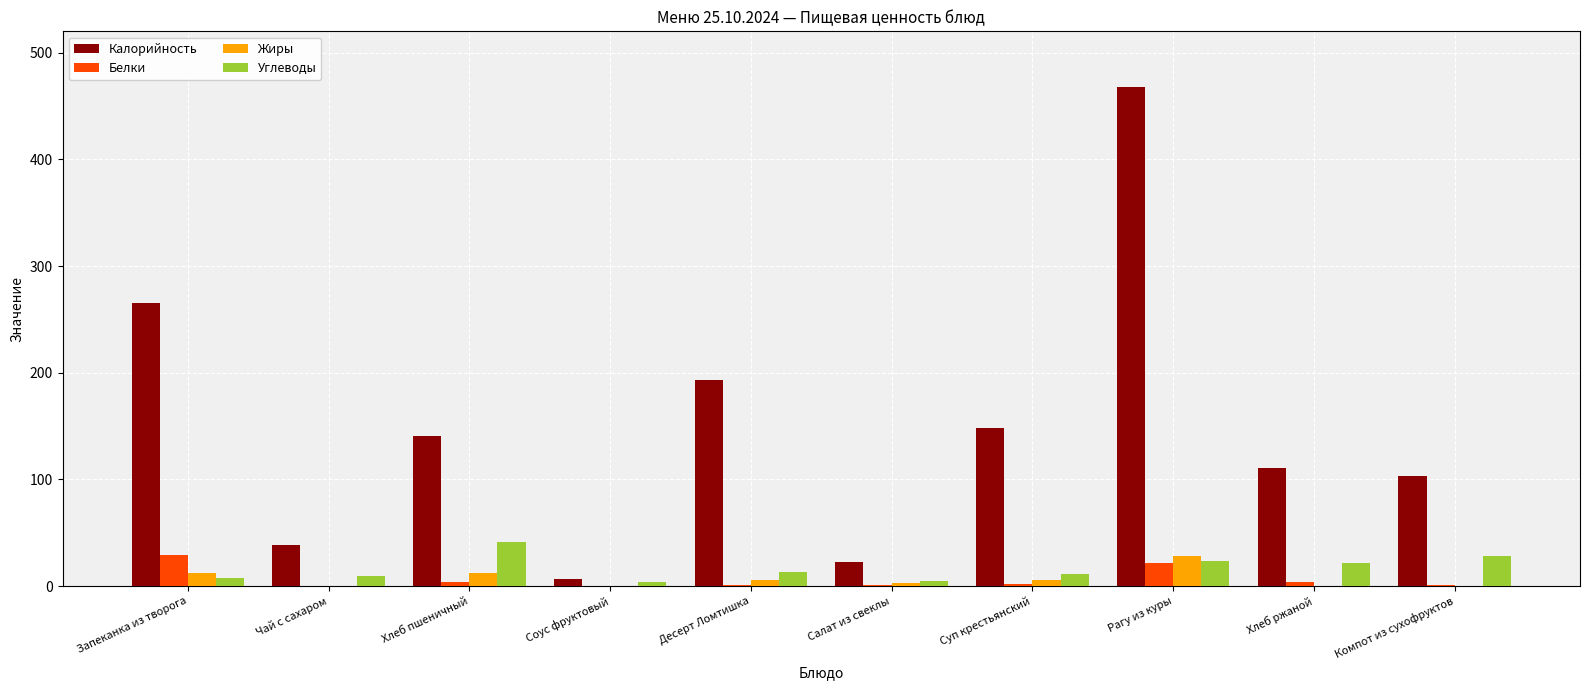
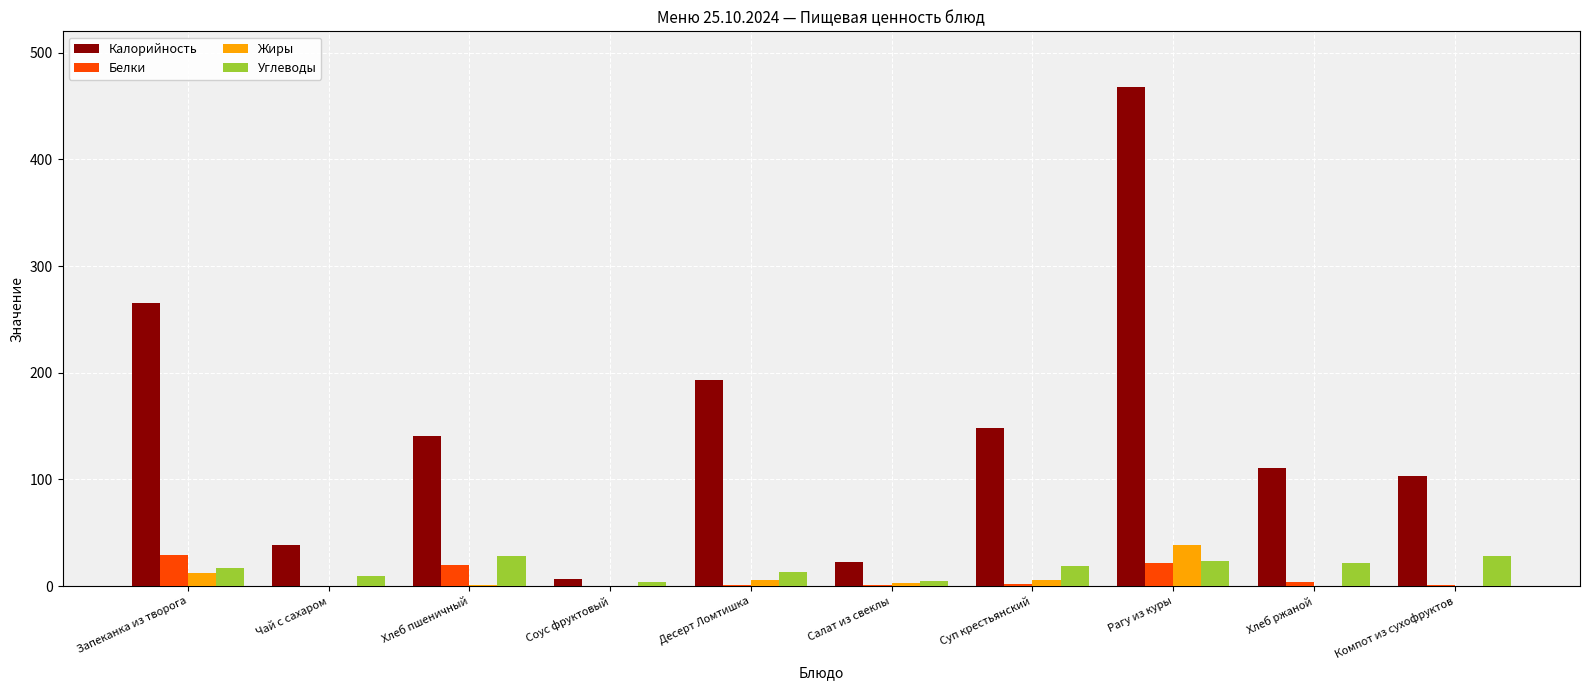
Углеводы, Запеканка из творога: 8 -> 17
Белки, Хлеб пшеничный: 4 -> 20
Жиры, Хлеб пшеничный: 12 -> 1
Углеводы, Хлеб пшеничный: 41 -> 28
Углеводы, Суп крестьянский: 11 -> 19
Жиры, Рагу из куры: 28 -> 39
